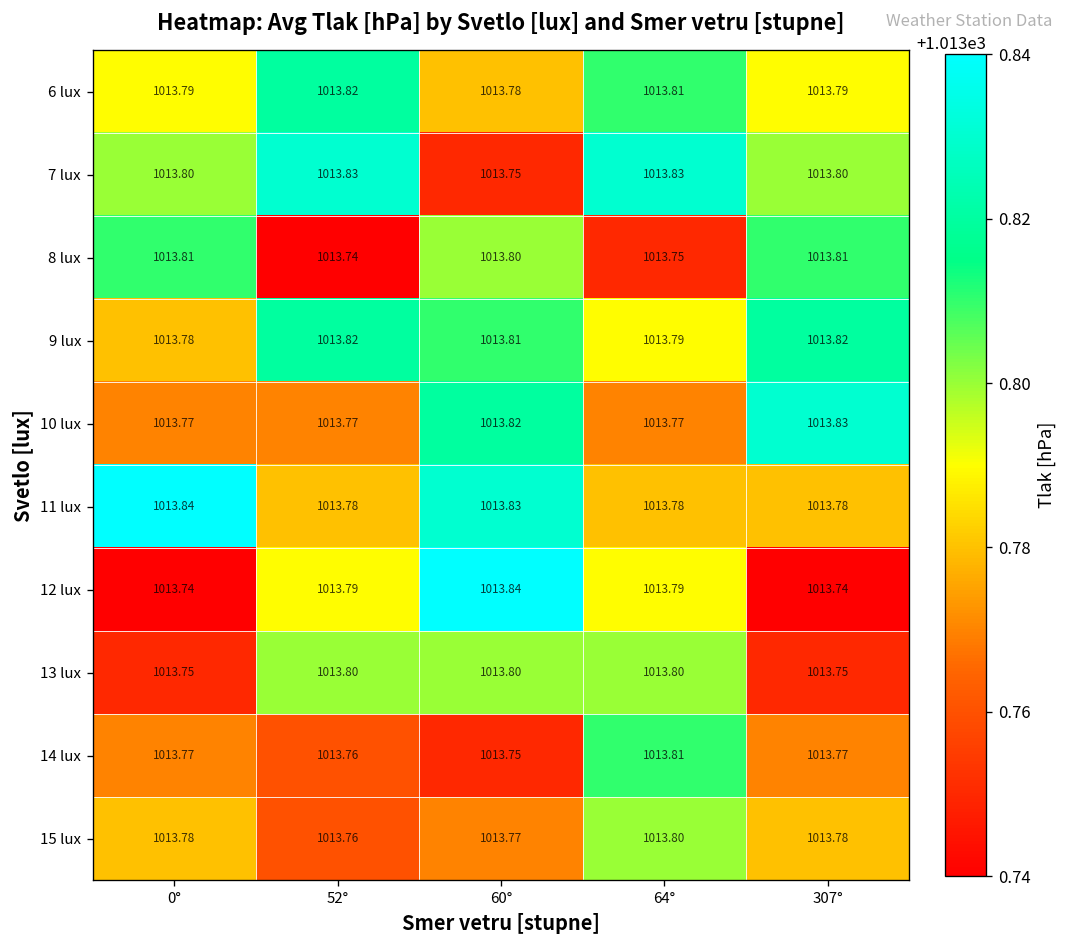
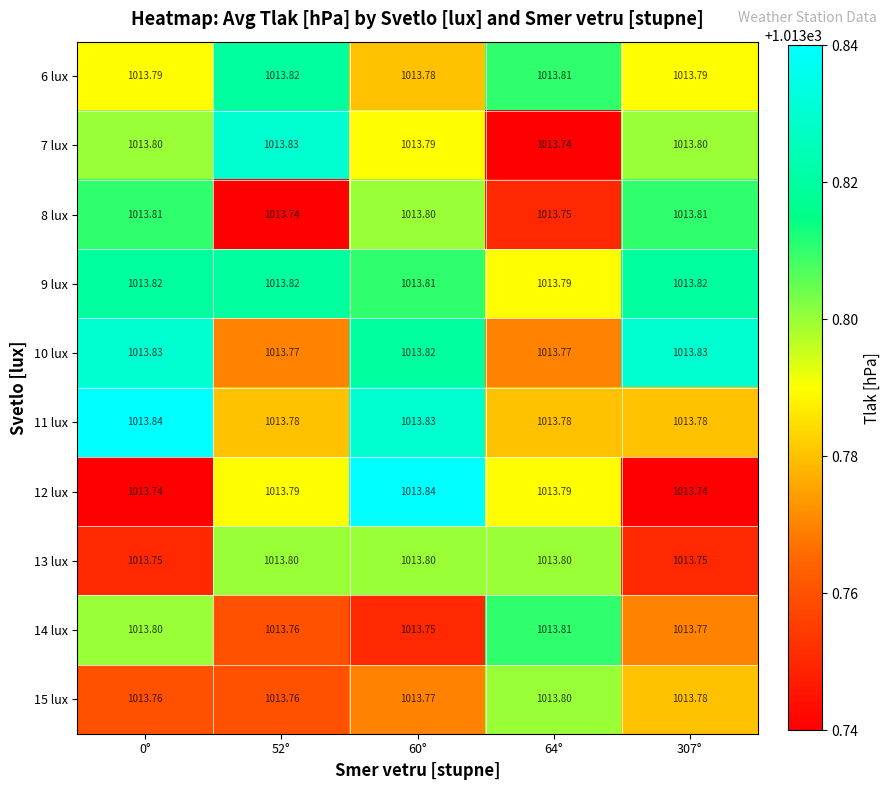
7 lux, 60°: 1013.75 -> 1013.79
7 lux, 64°: 1013.83 -> 1013.74
9 lux, 0°: 1013.78 -> 1013.82
10 lux, 0°: 1013.77 -> 1013.83
14 lux, 0°: 1013.77 -> 1013.80
15 lux, 0°: 1013.78 -> 1013.76
